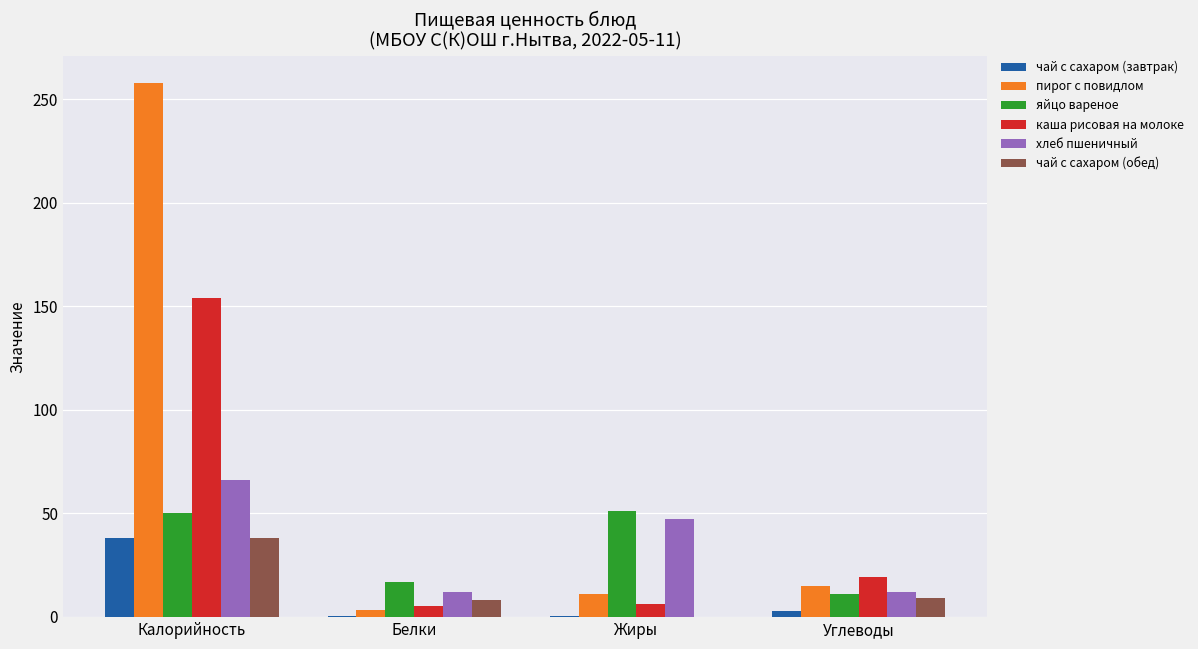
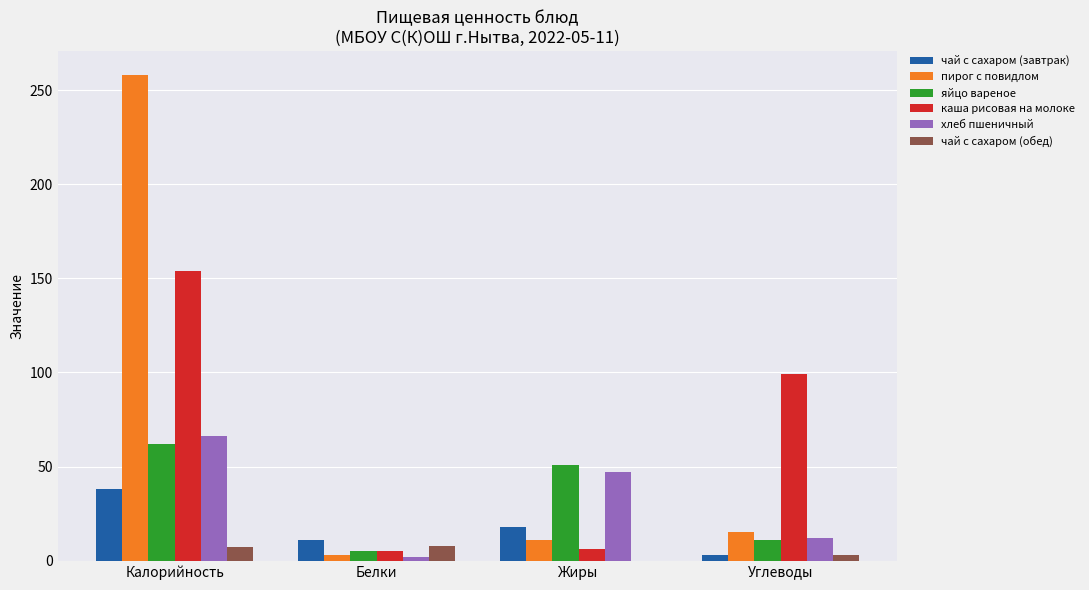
яйцо вареное, Калорийность: 50 -> 62
чай с сахаром (обед), Калорийность: 38 -> 7
чай с сахаром (завтрак), Белки: 0 -> 11
яйцо вареное, Белки: 17 -> 5
хлеб пшеничный, Белки: 12 -> 2
чай с сахаром (завтрак), Жиры: 0 -> 18
каша рисовая на молоке, Углеводы: 19 -> 99
чай с сахаром (обед), Углеводы: 9 -> 3
